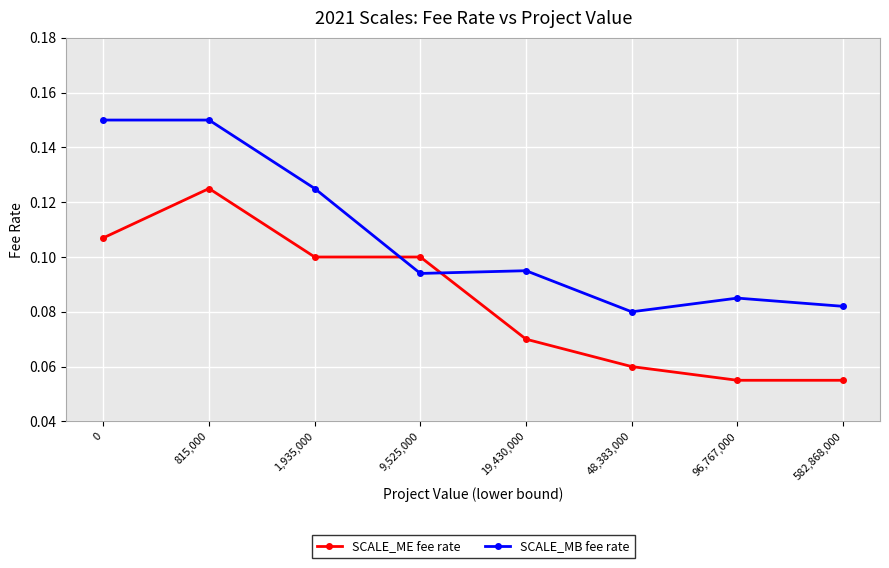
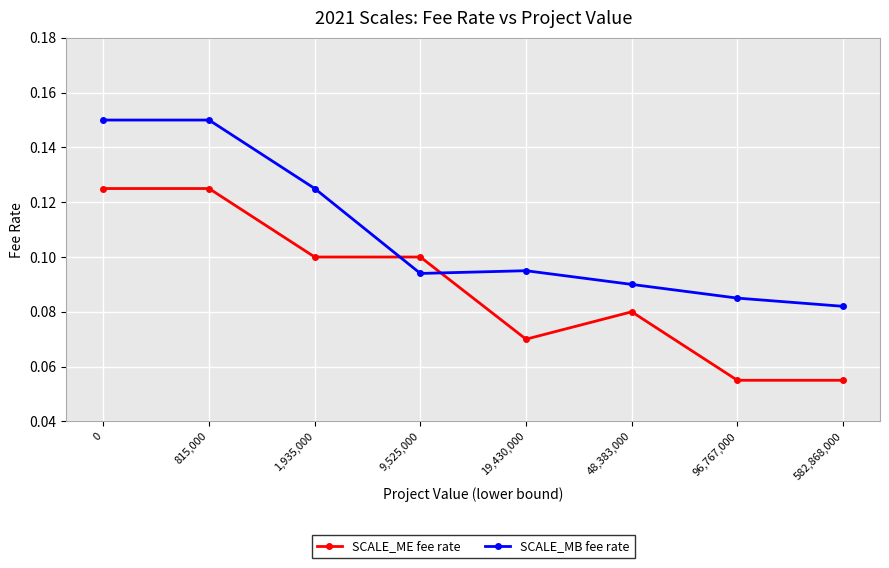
SCALE_ME fee rate, 0: 0.107 -> 0.125
SCALE_ME fee rate, 48,383,000: 0.06 -> 0.08
SCALE_MB fee rate, 48,383,000: 0.08 -> 0.09
